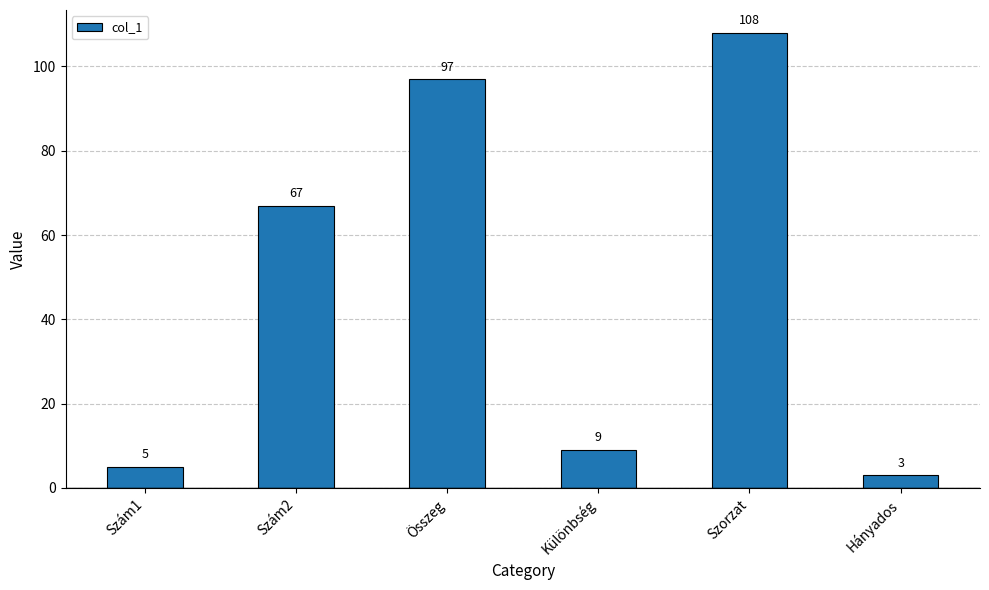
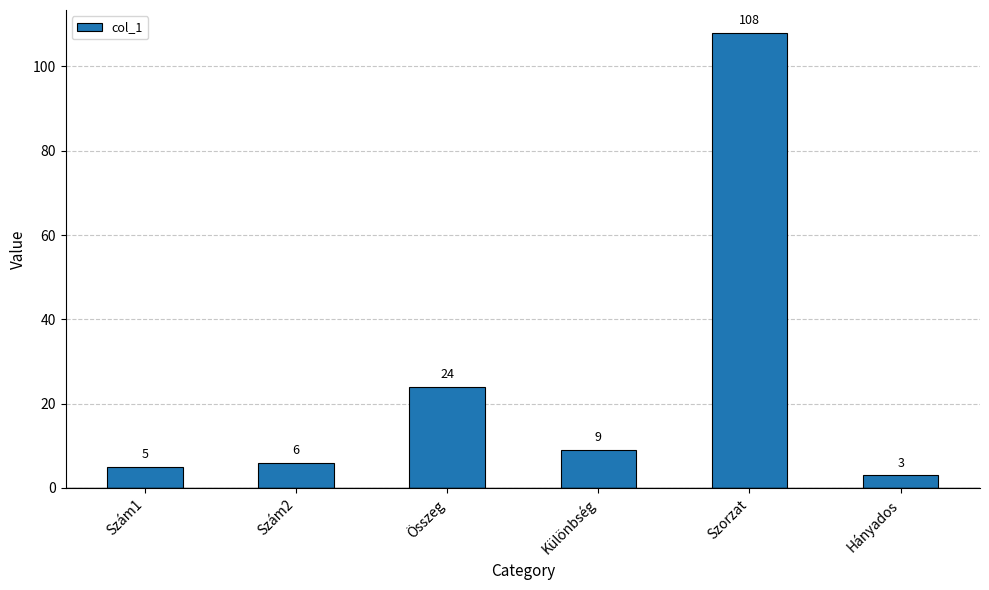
Szám2: 67 -> 6
Összeg: 97 -> 24
